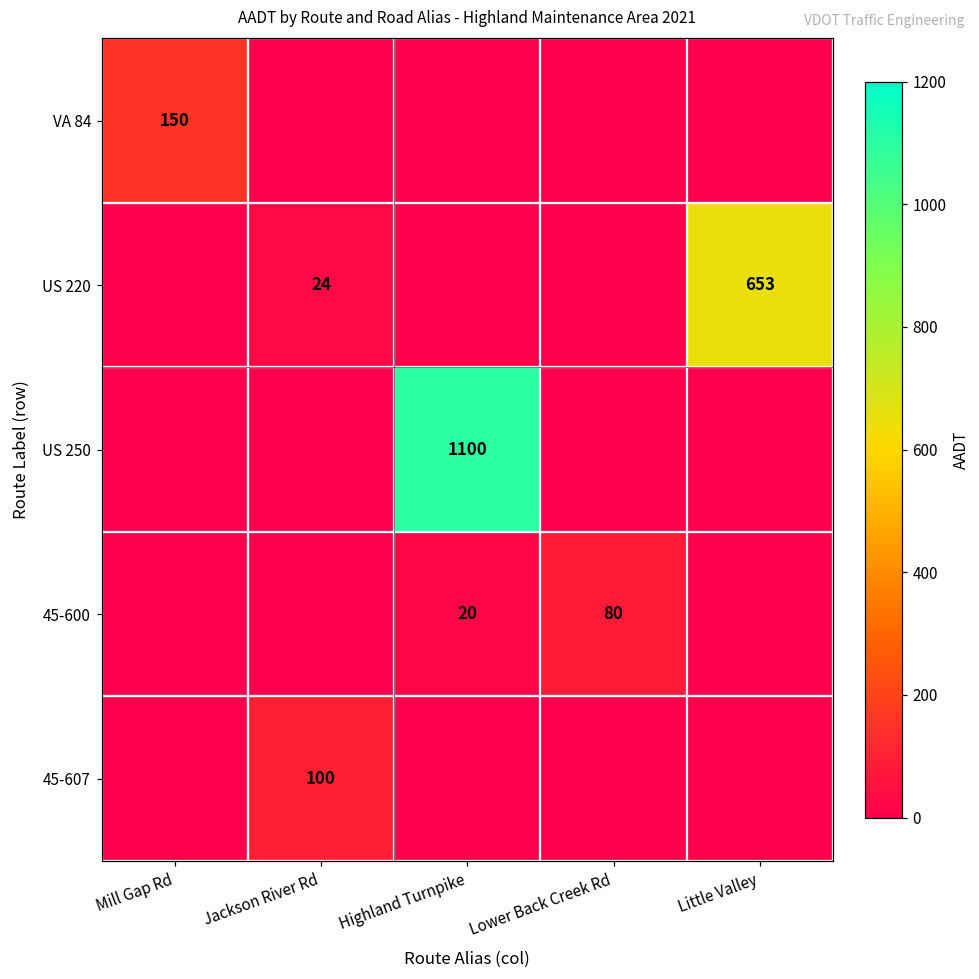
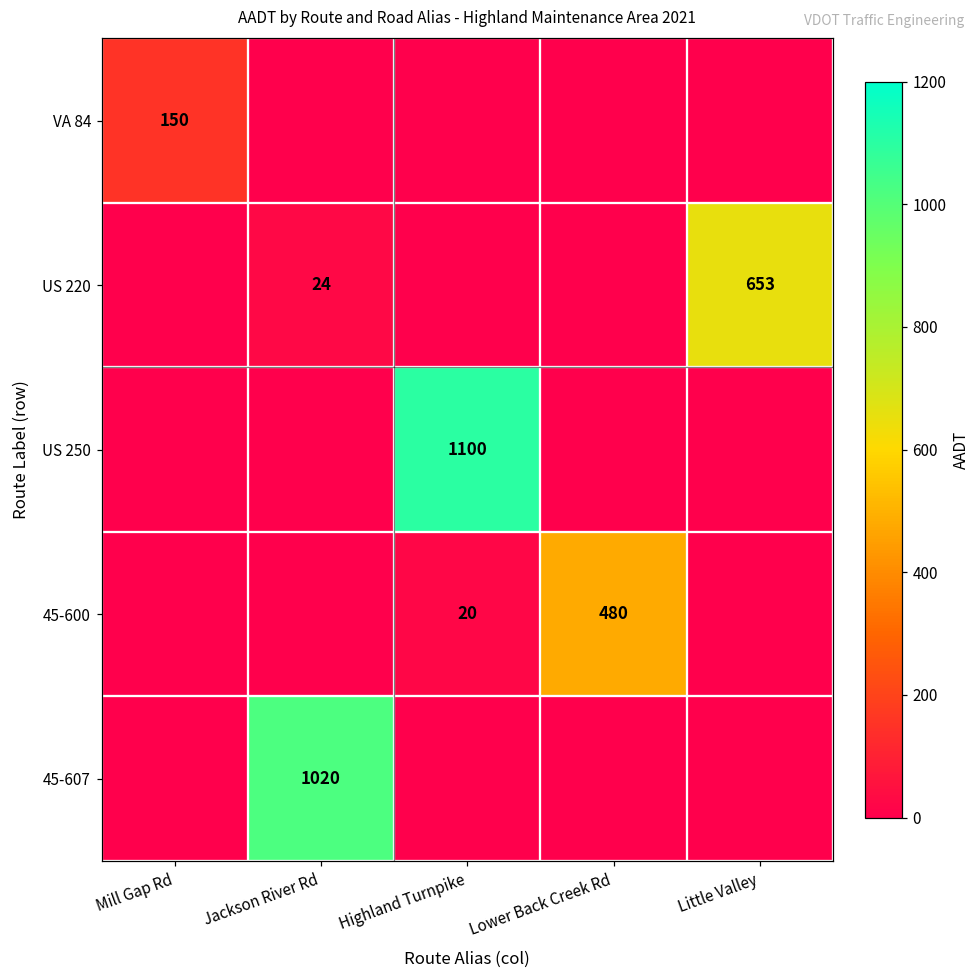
45-600, Lower Back Creek Rd: 80 -> 480
45-607, Jackson River Rd: 100 -> 1020
